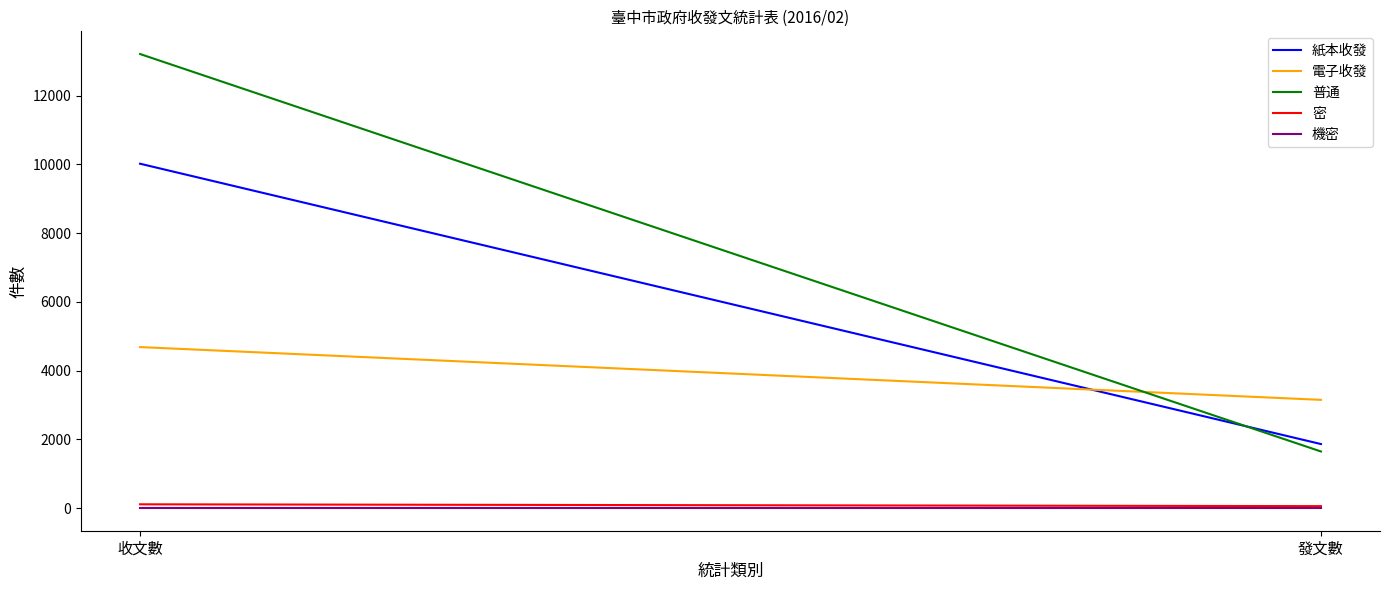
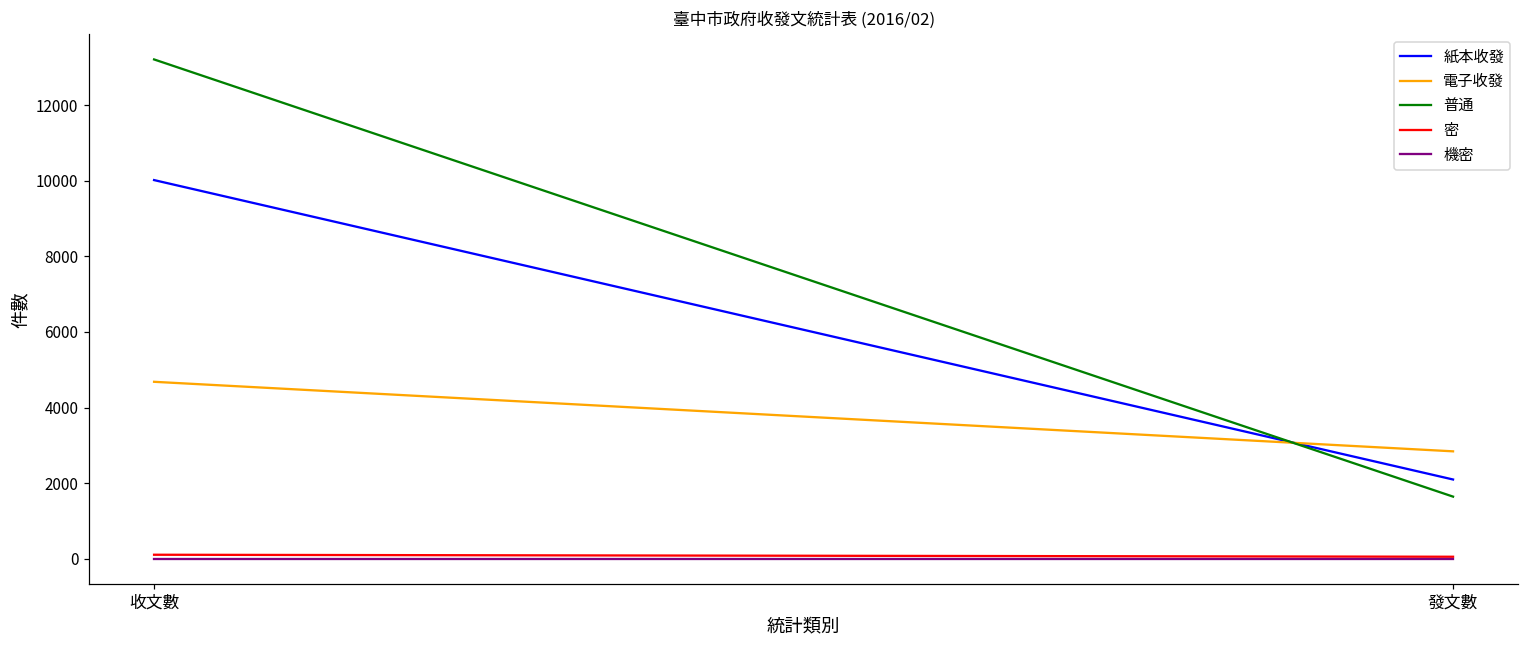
紙本收發, 發文數: 1900 -> 2100
電子收發, 發文數: 3100 -> 2800
